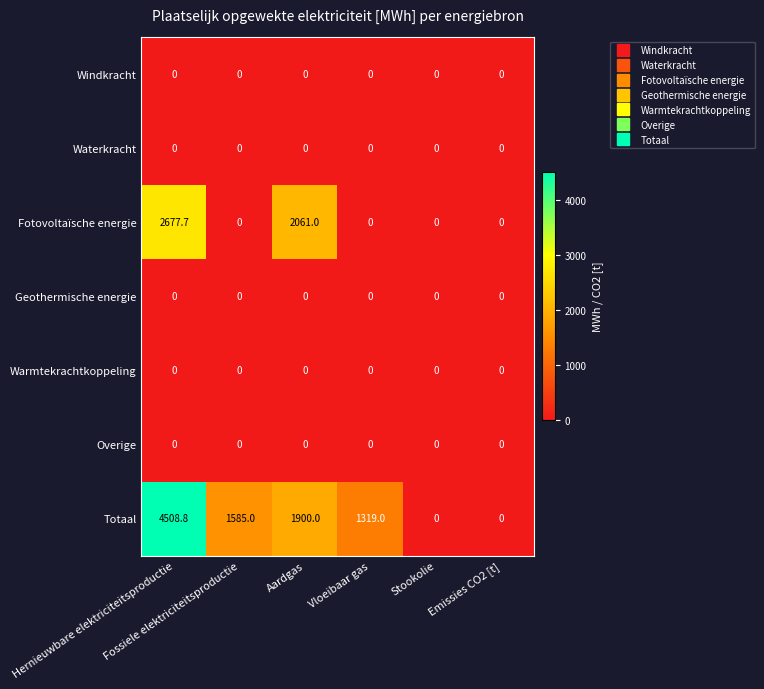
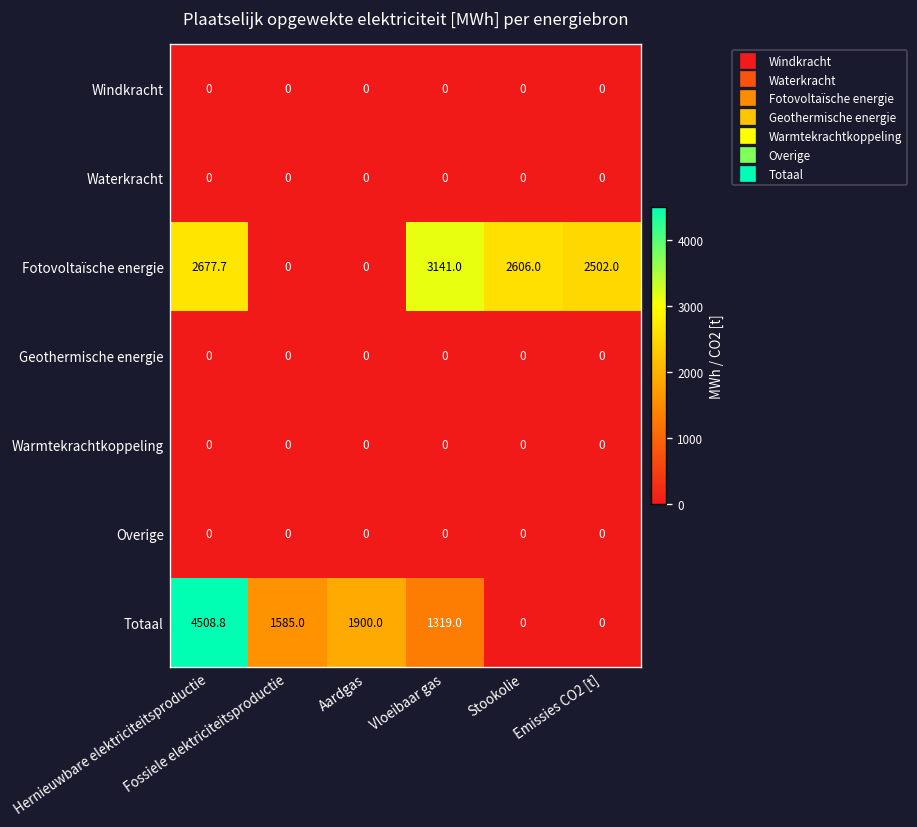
Fotovoltaïsche energie, Aardgas: 2061.0 -> 0
Fotovoltaïsche energie, Vloeibaar gas: 0 -> 3141.0
Fotovoltaïsche energie, Stookolie: 0 -> 2606.0
Fotovoltaïsche energie, Emissies CO2 [t]: 0 -> 2502.0
